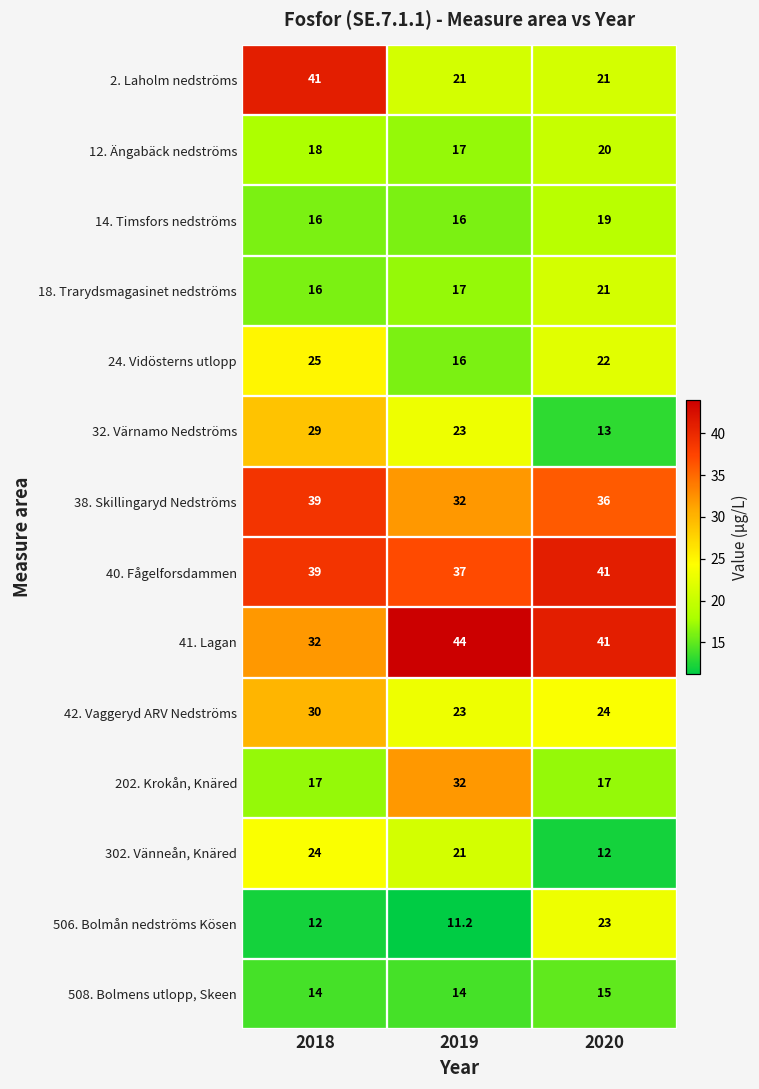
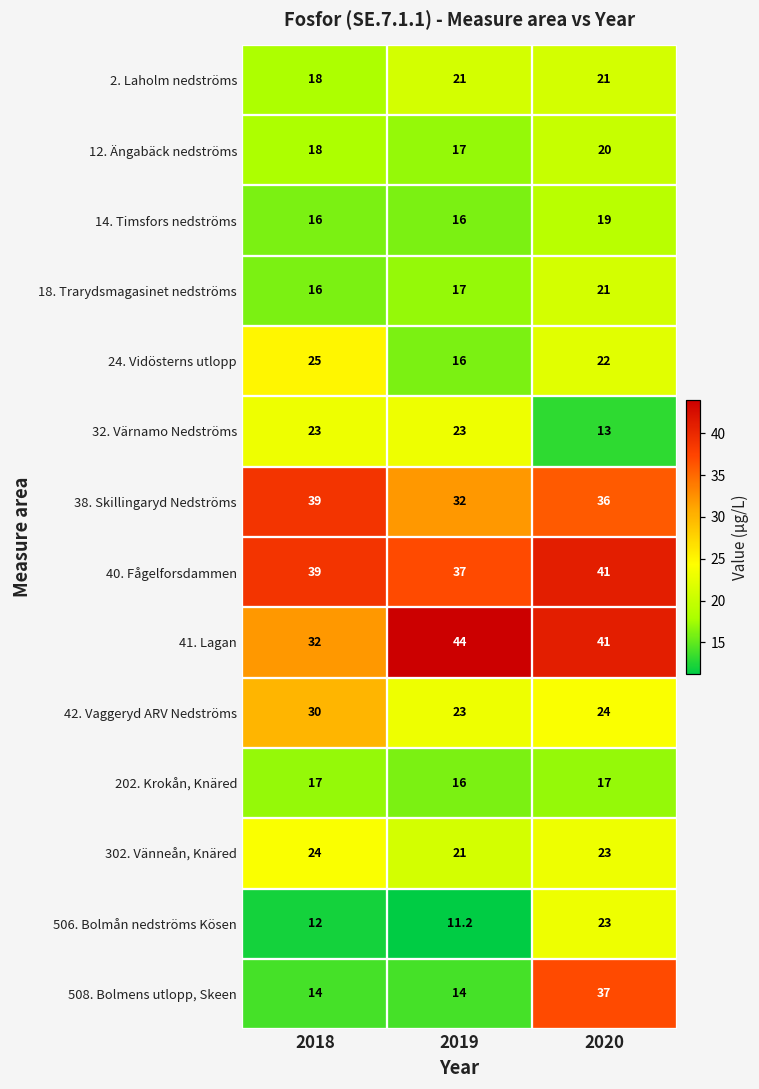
2. Laholm nedströms, 2018: 41 -> 18
32. Värnamo Nedströms, 2018: 29 -> 23
202. Krokån, Knäred, 2019: 32 -> 16
302. Vänneån, Knäred, 2020: 12 -> 23
508. Bolmens utlopp, Skeen, 2020: 15 -> 37
